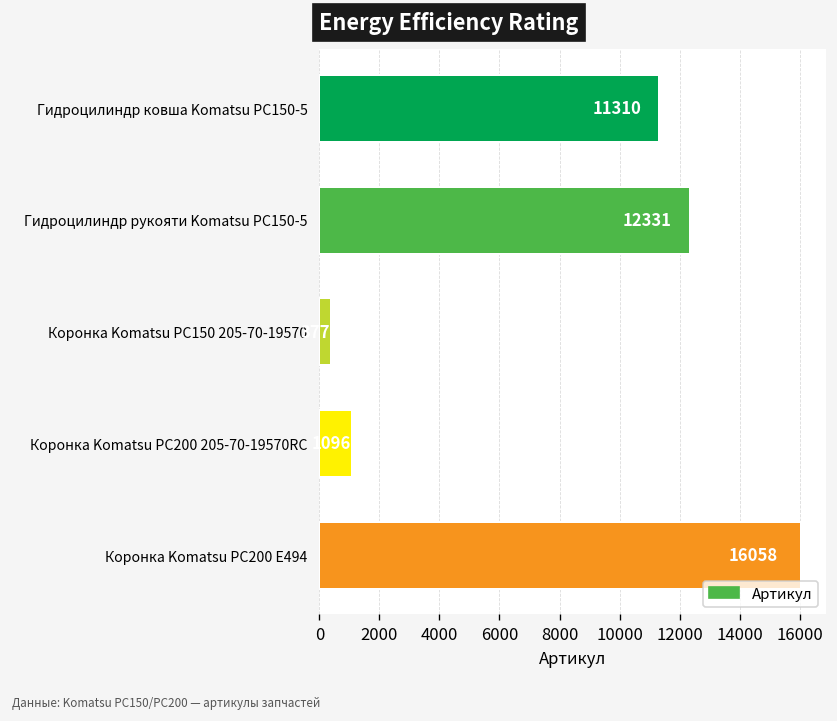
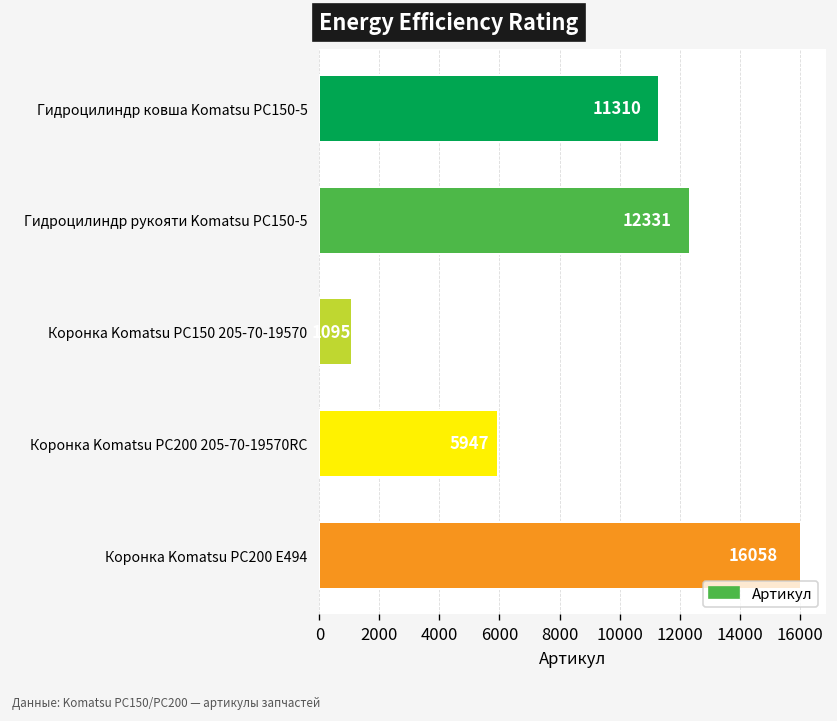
Коронка Komatsu PC150 205-70-19570: 400 -> 1100
Коронка Komatsu PC200 205-70-19570RC: 1096 -> 5947
